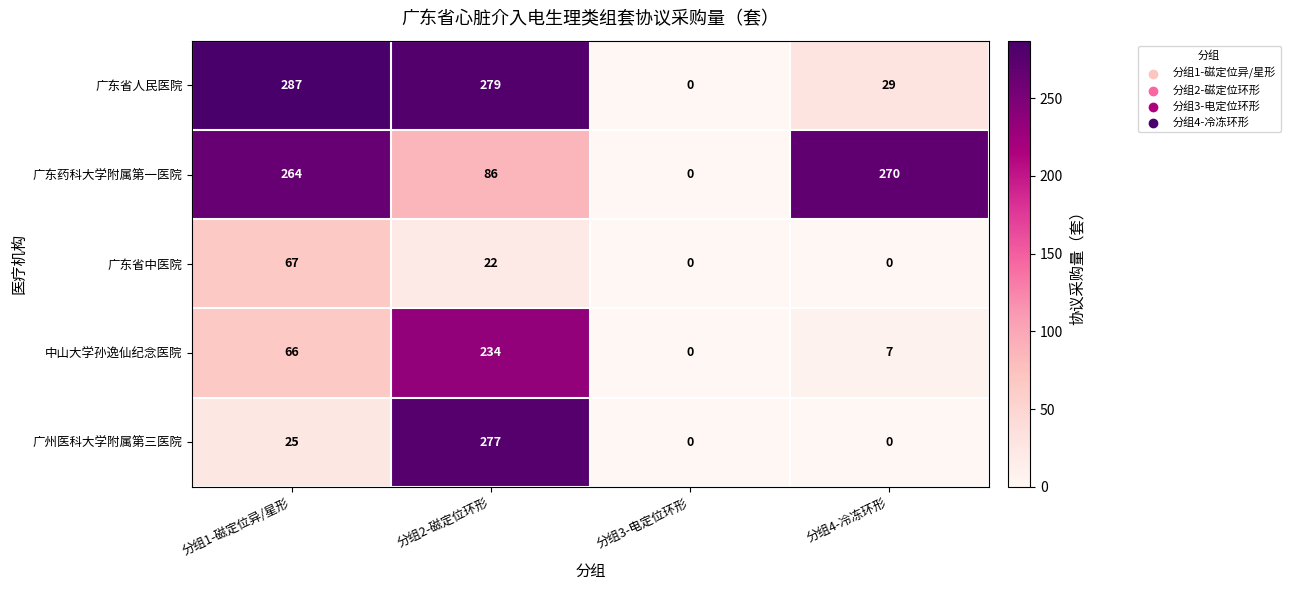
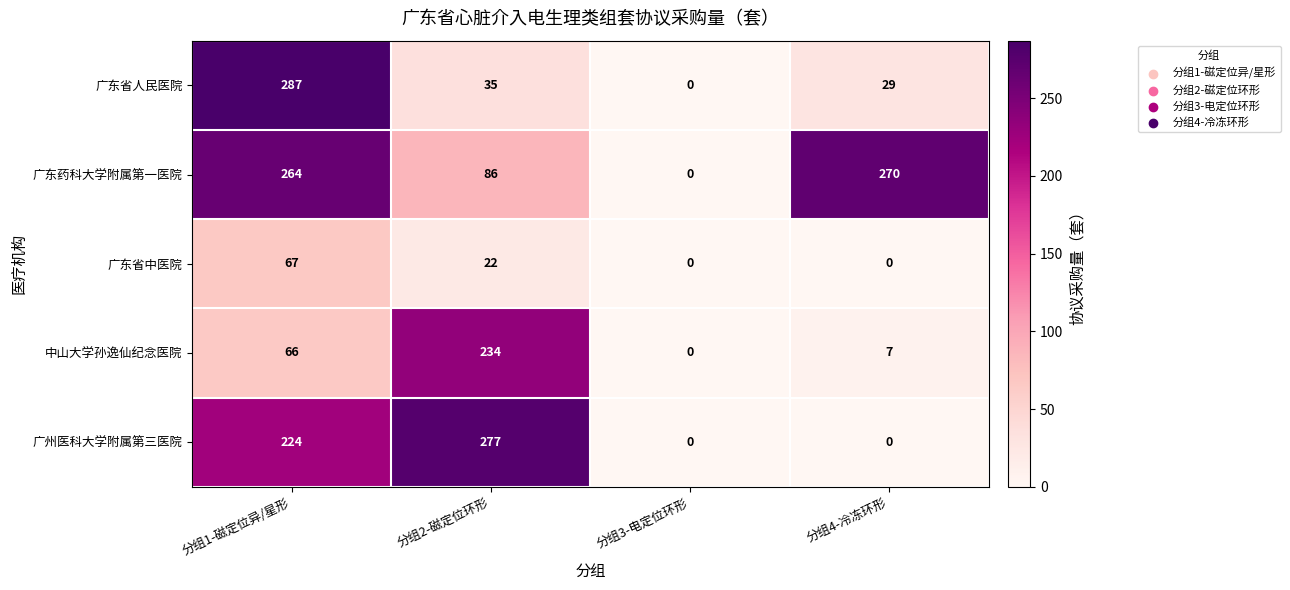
广东省人民医院, 分组2-磁定位环形: 279 -> 35
广州医科大学附属第三医院, 分组1-磁定位异/星形: 25 -> 224
